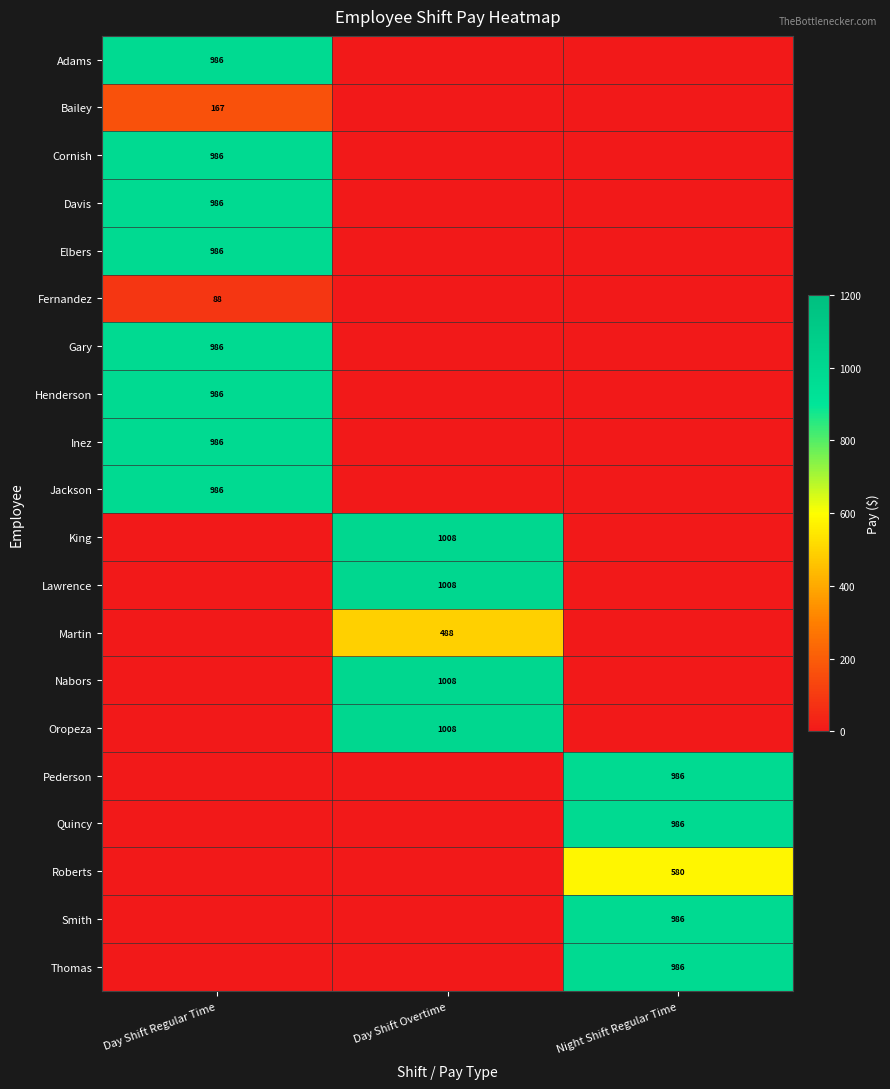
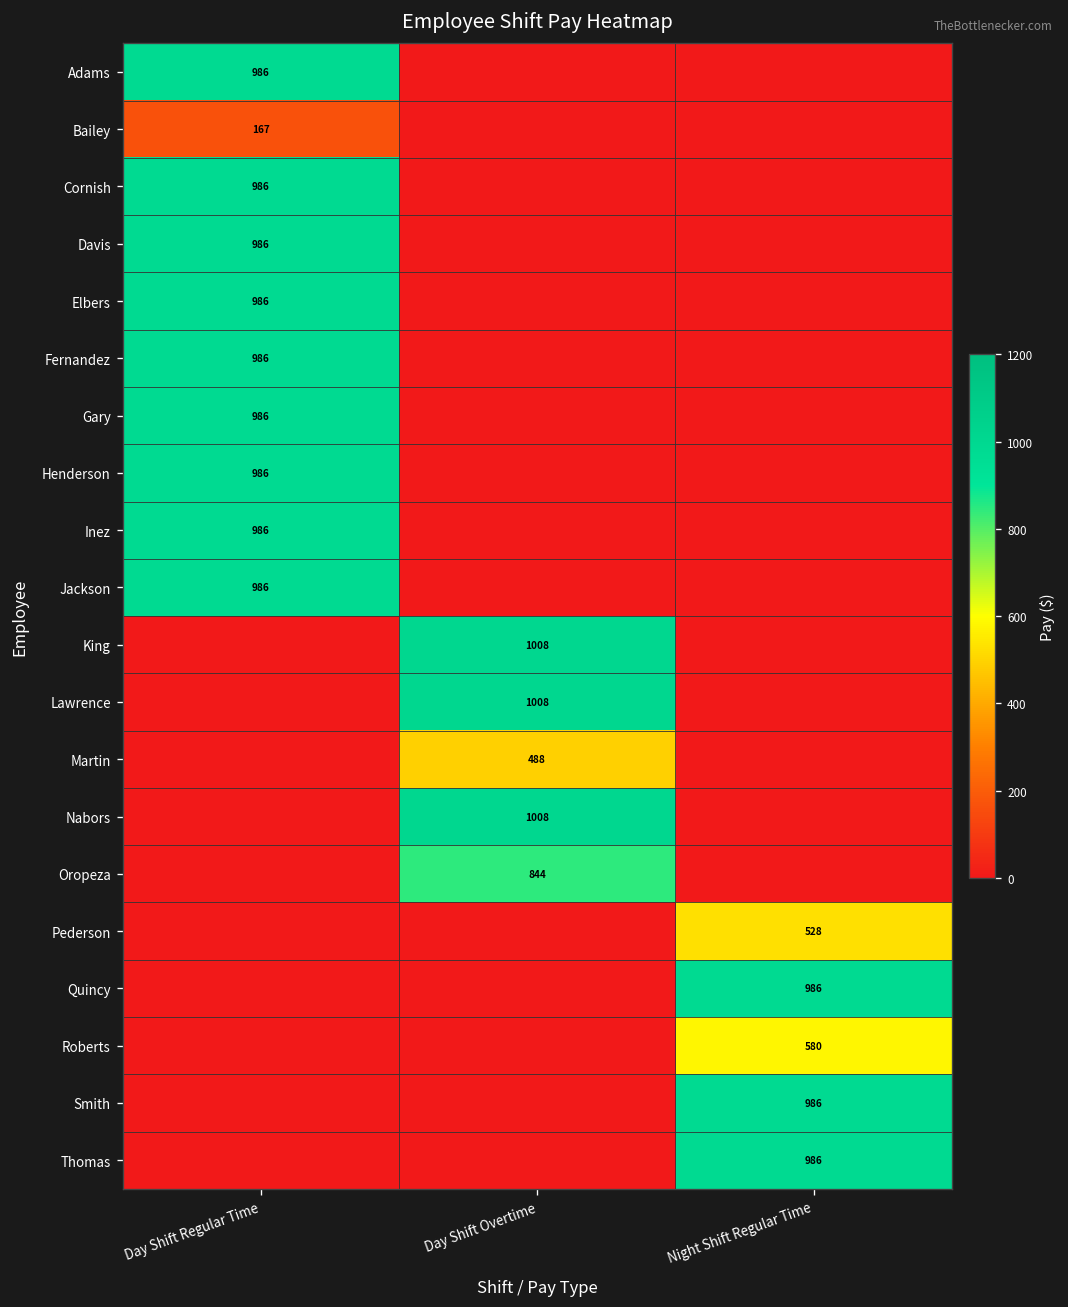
Fernandez, Day Shift Regular Time: 88 -> 986
Oropeza, Day Shift Overtime: 1008 -> 844
Pederson, Night Shift Regular Time: 986 -> 528
